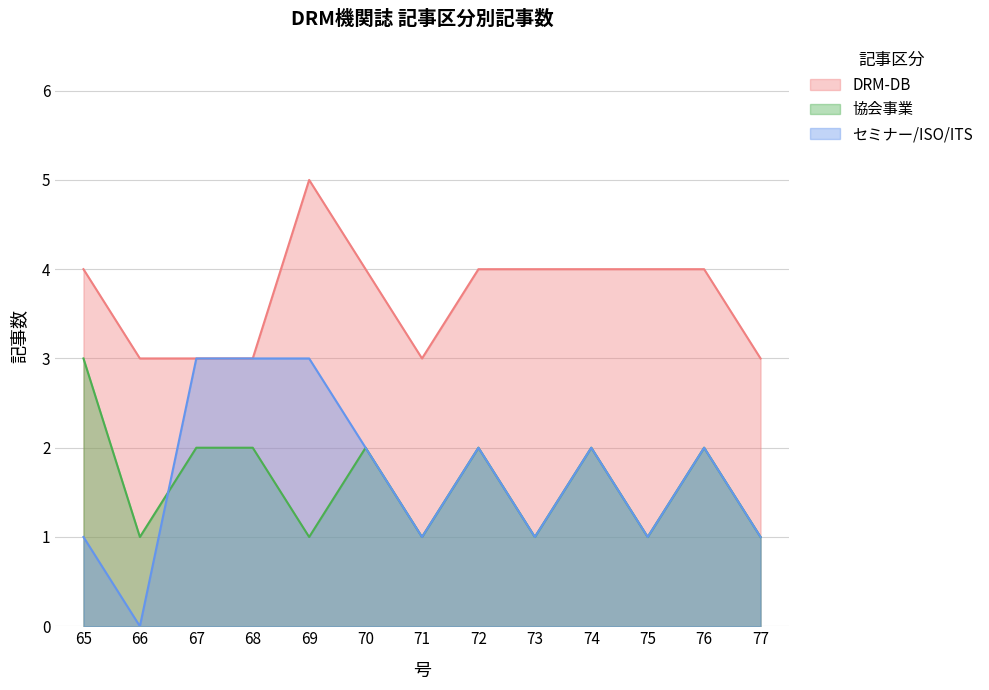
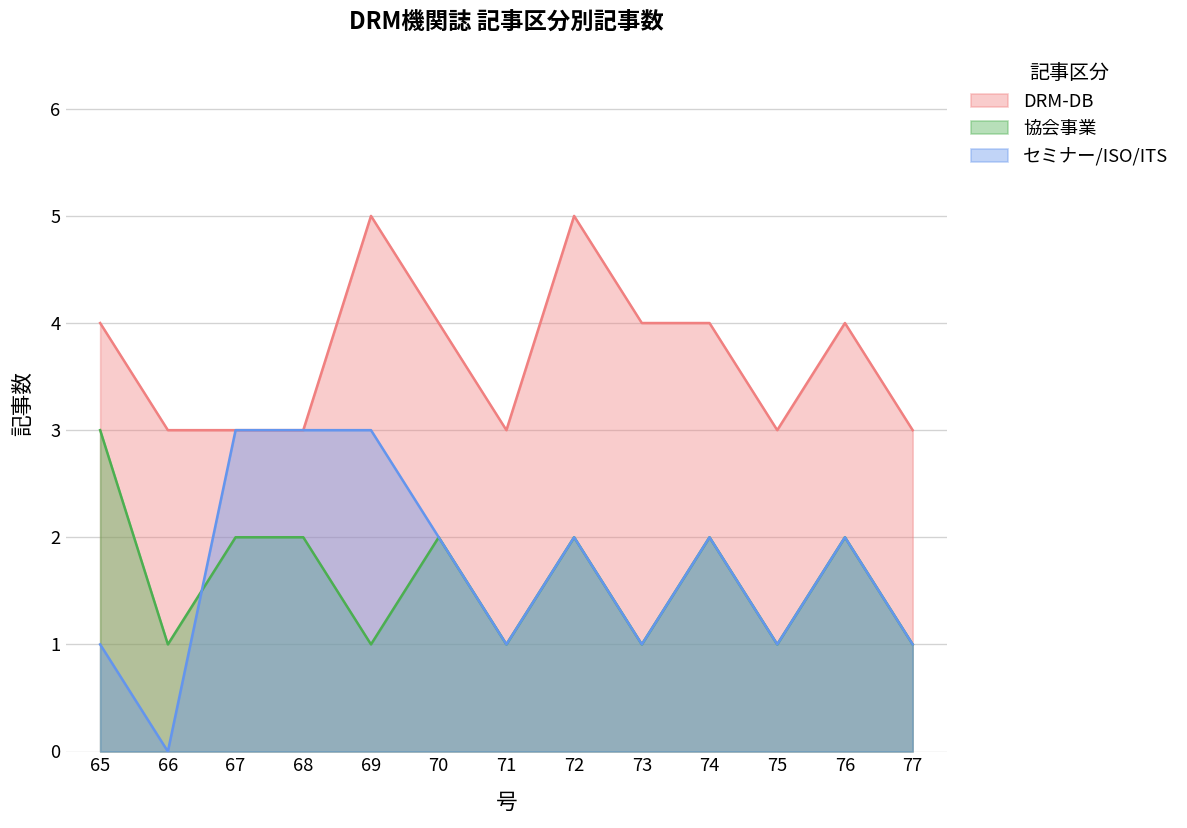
DRM-DB, 72: 4 -> 5
DRM-DB, 75: 4 -> 3
